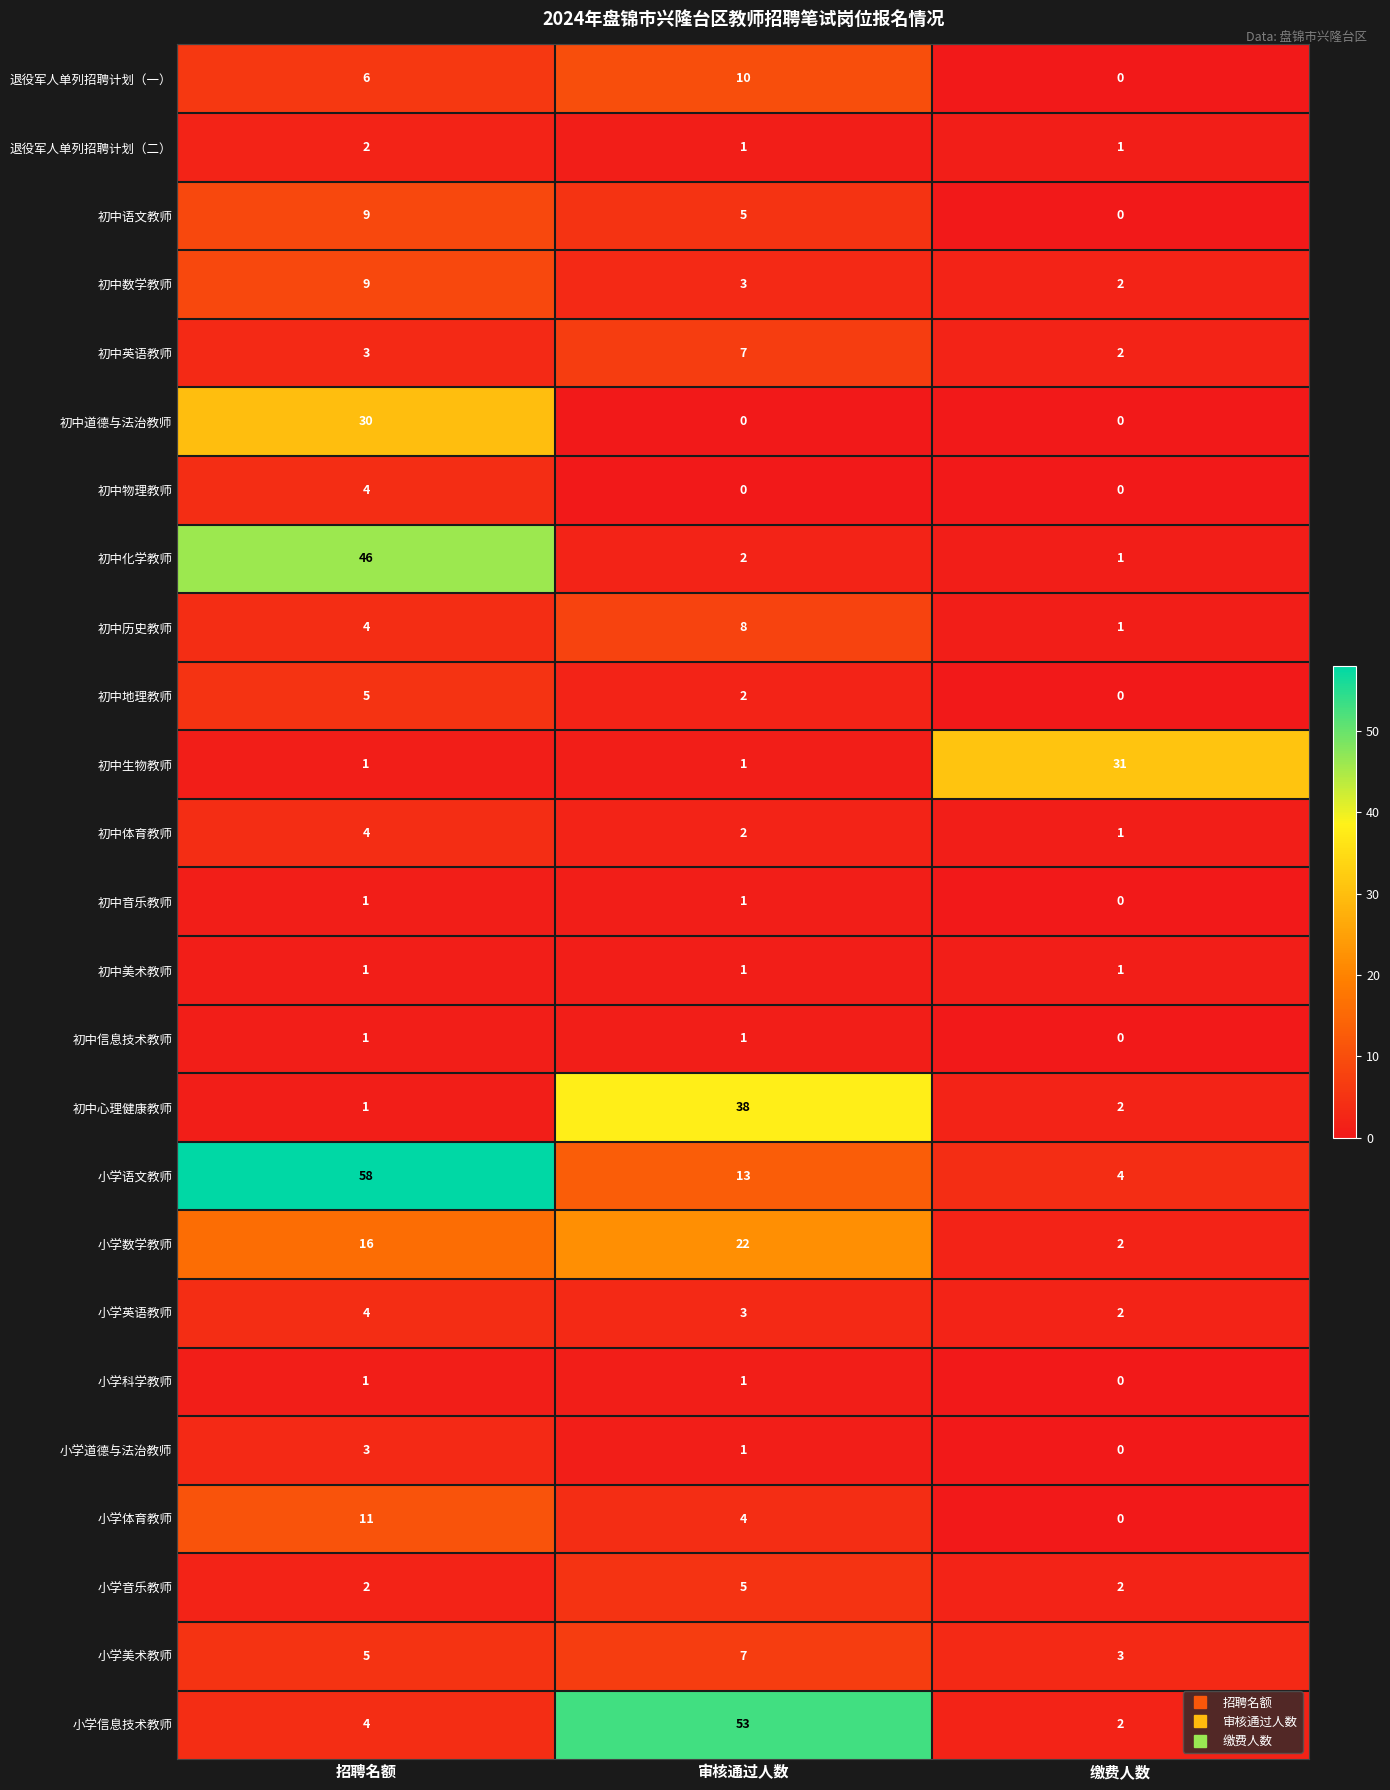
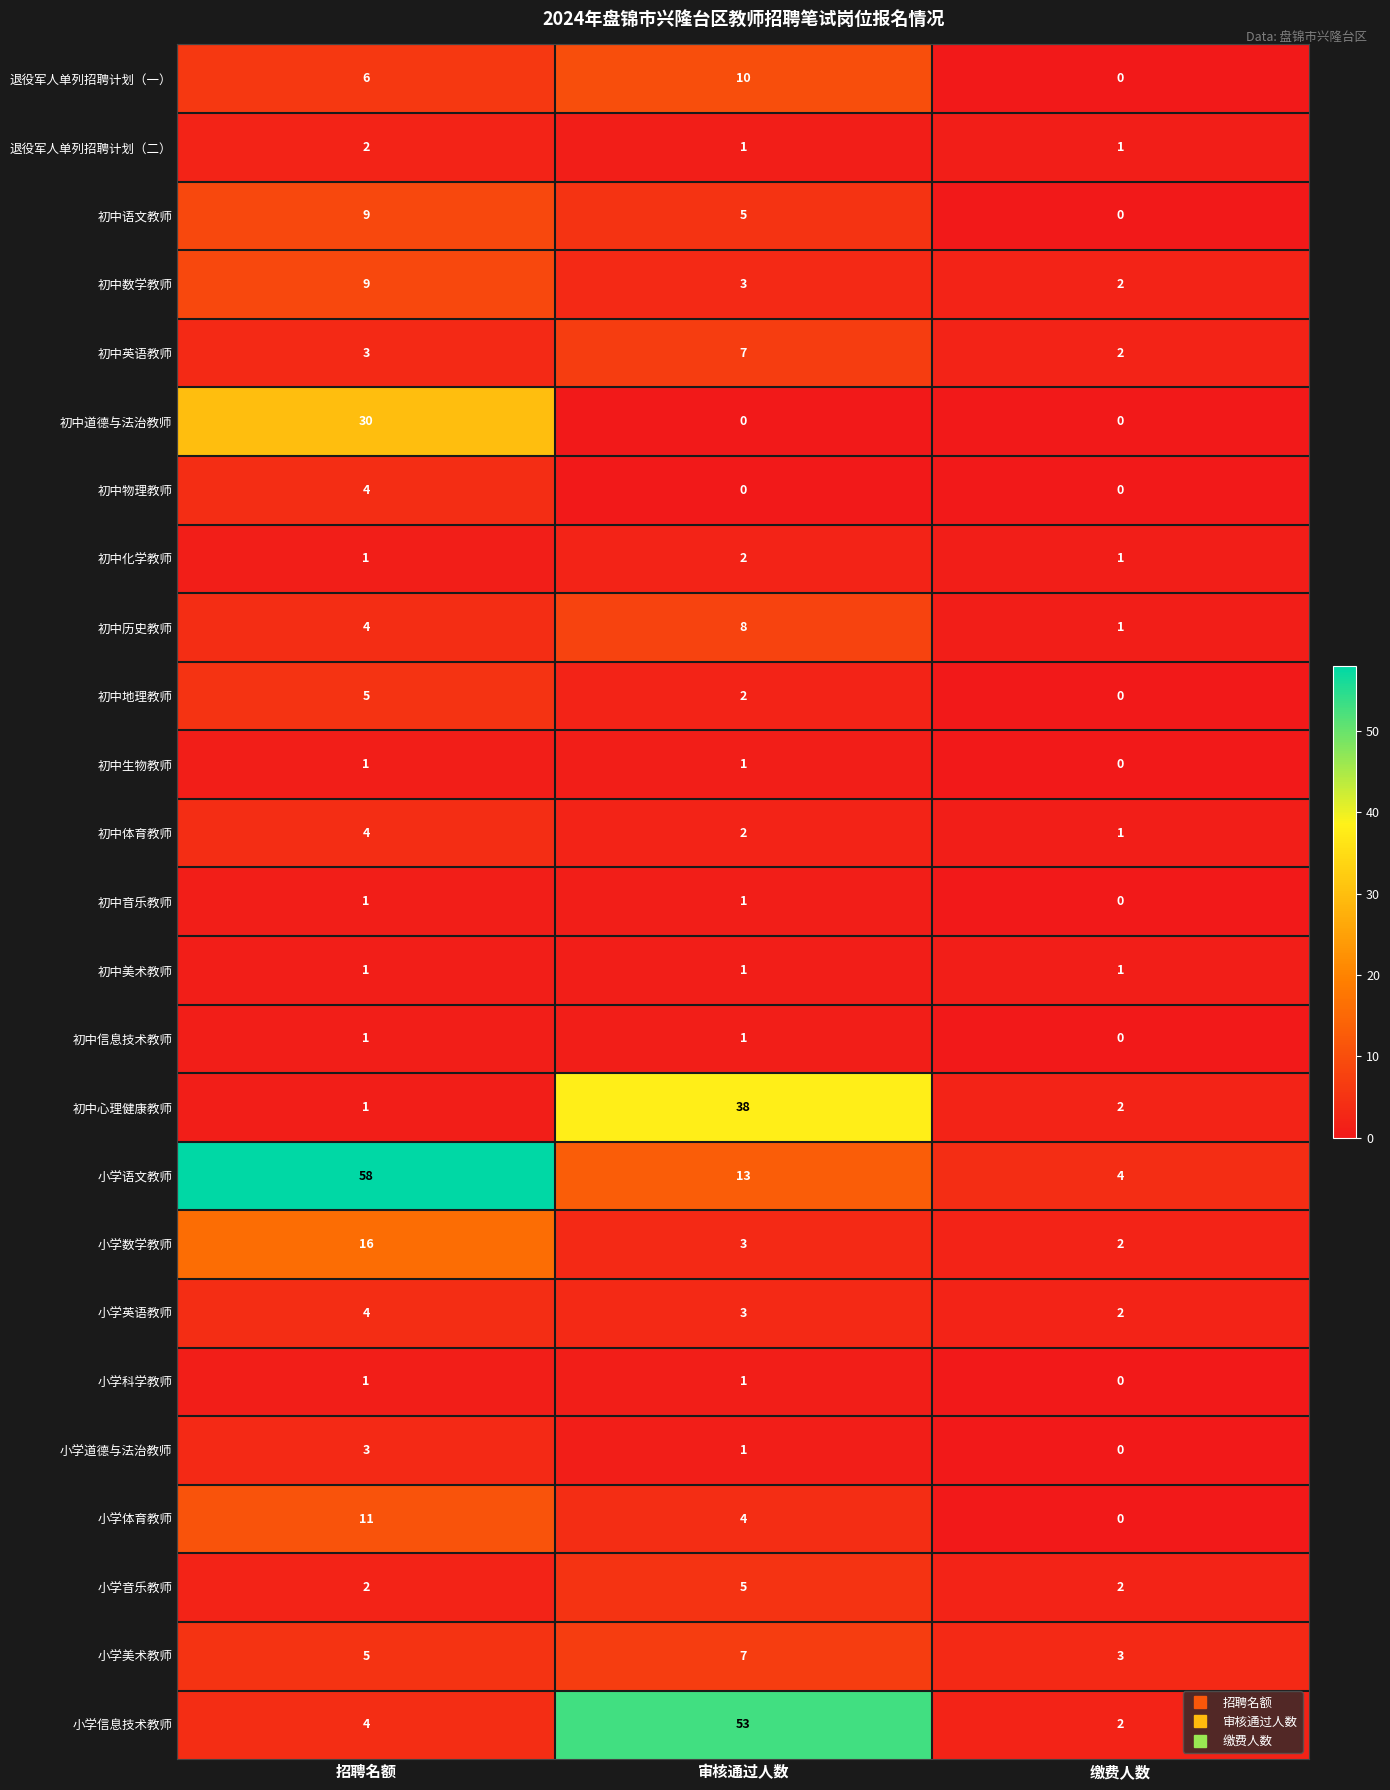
初中化学教师, 招聘名额: 46 -> 1
初中生物教师, 缴费人数: 31 -> 0
小学数学教师, 审核通过人数: 22 -> 3
